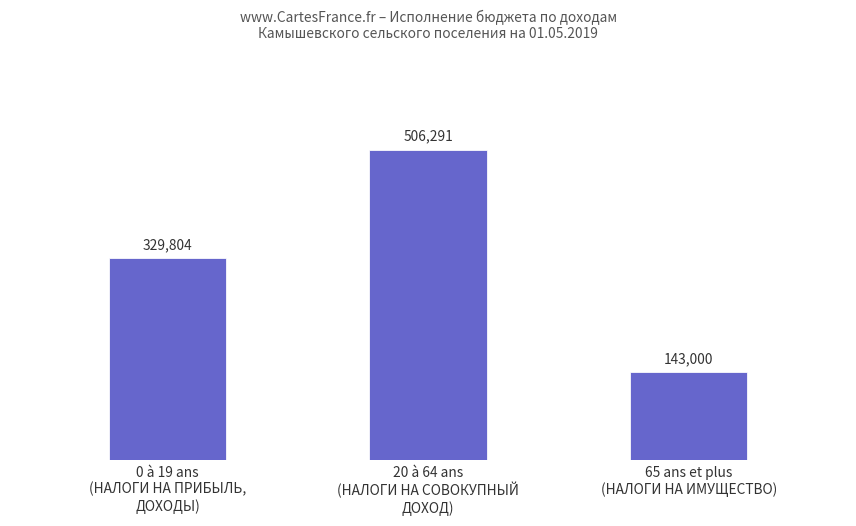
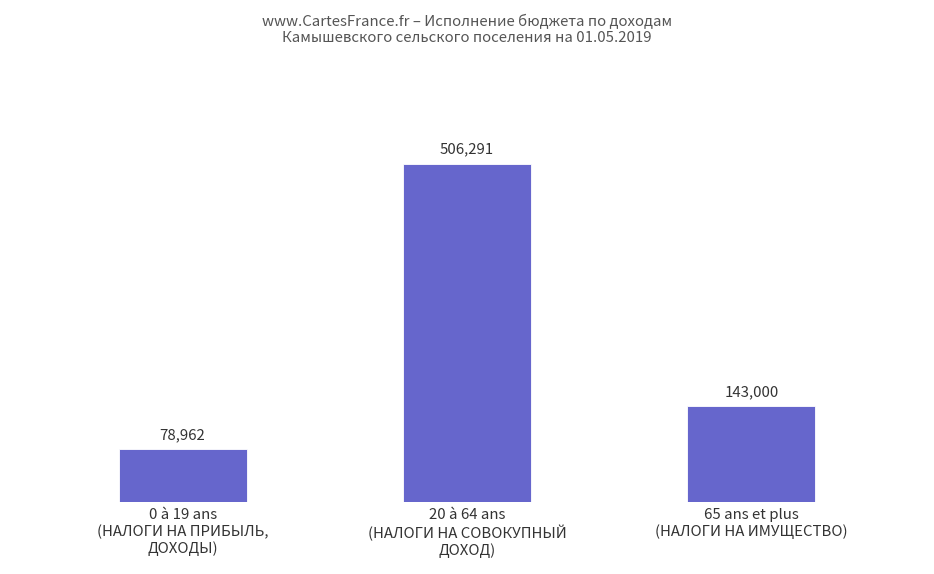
0 à 19 ans (НАЛОГИ НА ПРИБЫЛЬ, ДОХОДЫ): 329,804 -> 78,962
